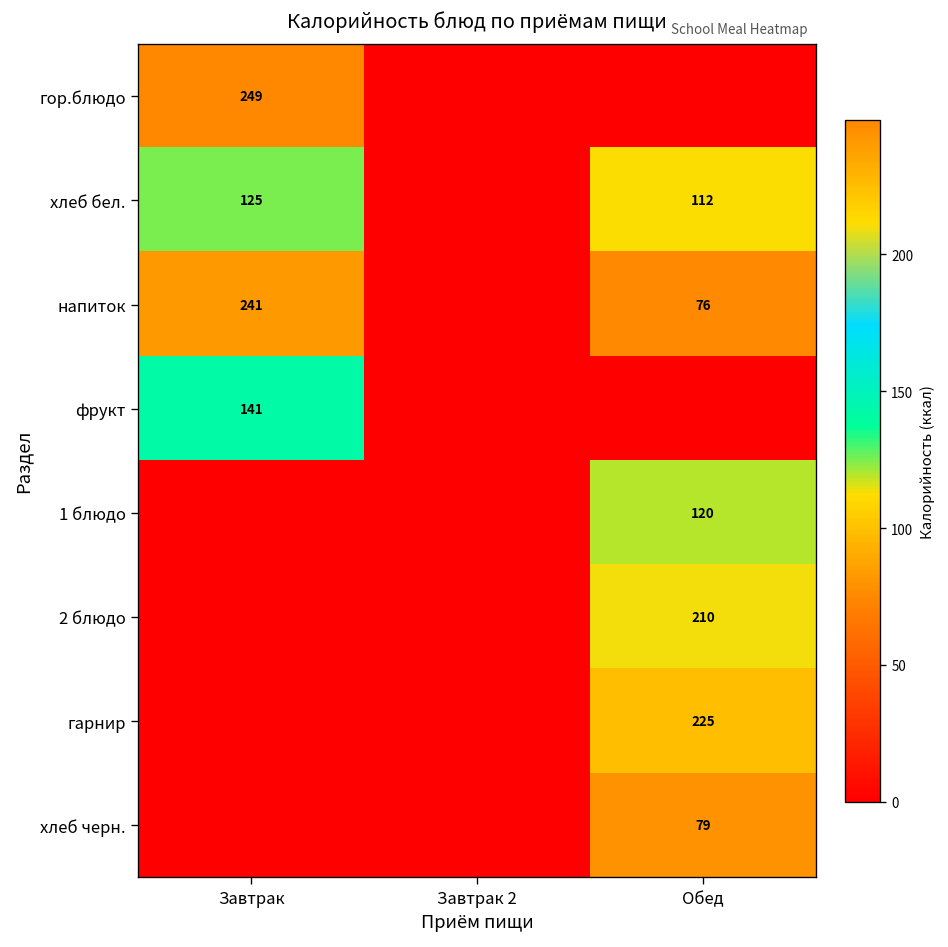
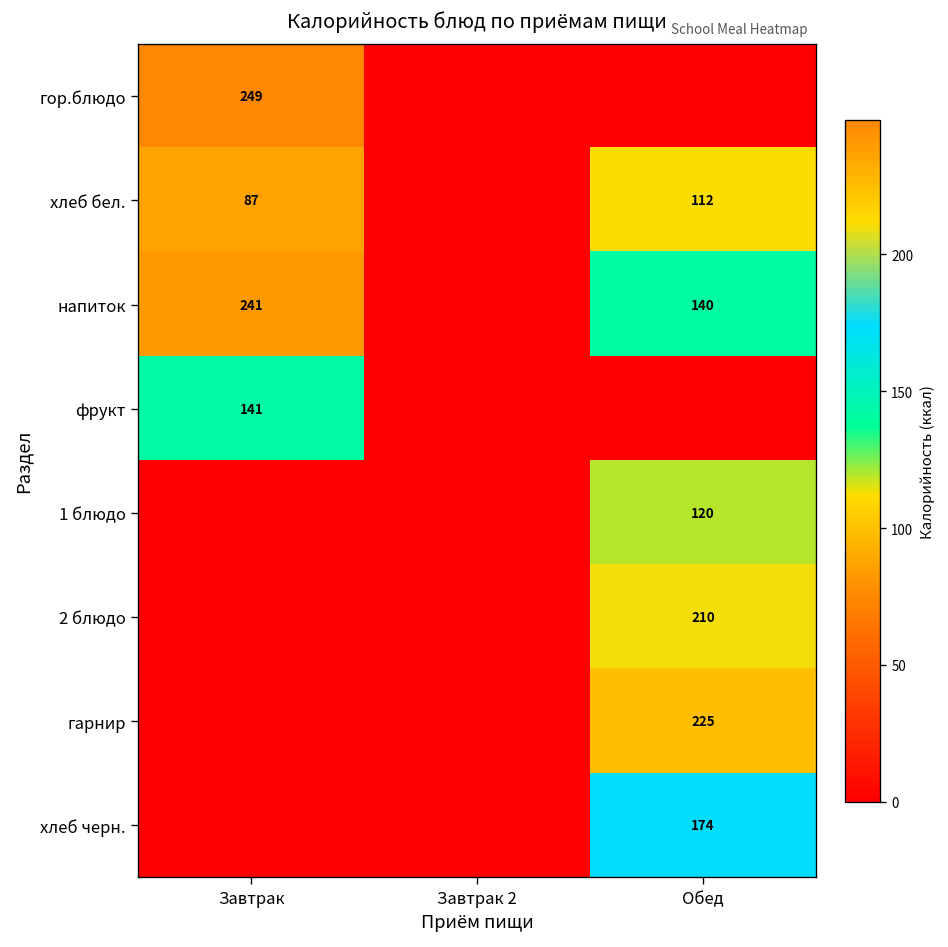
хлеб бел., Завтрак: 125 -> 87
напиток, Обед: 76 -> 140
хлеб черн., Обед: 79 -> 174
